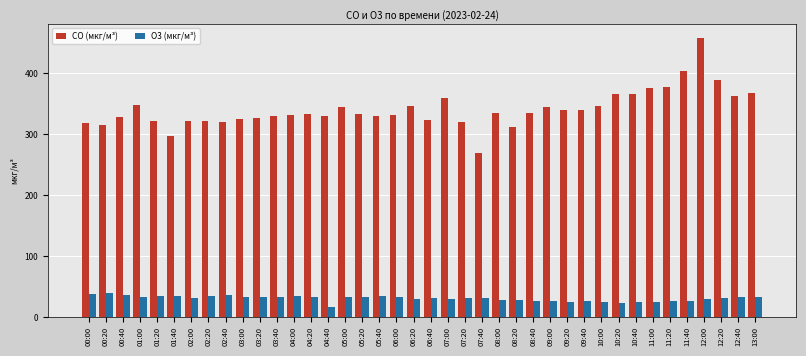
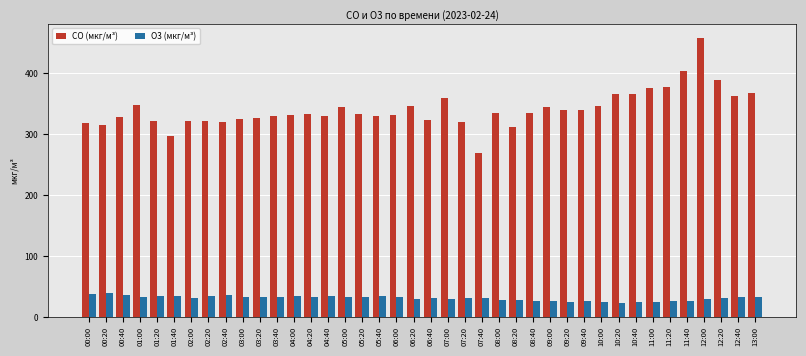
O3 (мкг/м³), 04:40: 20 -> 30
